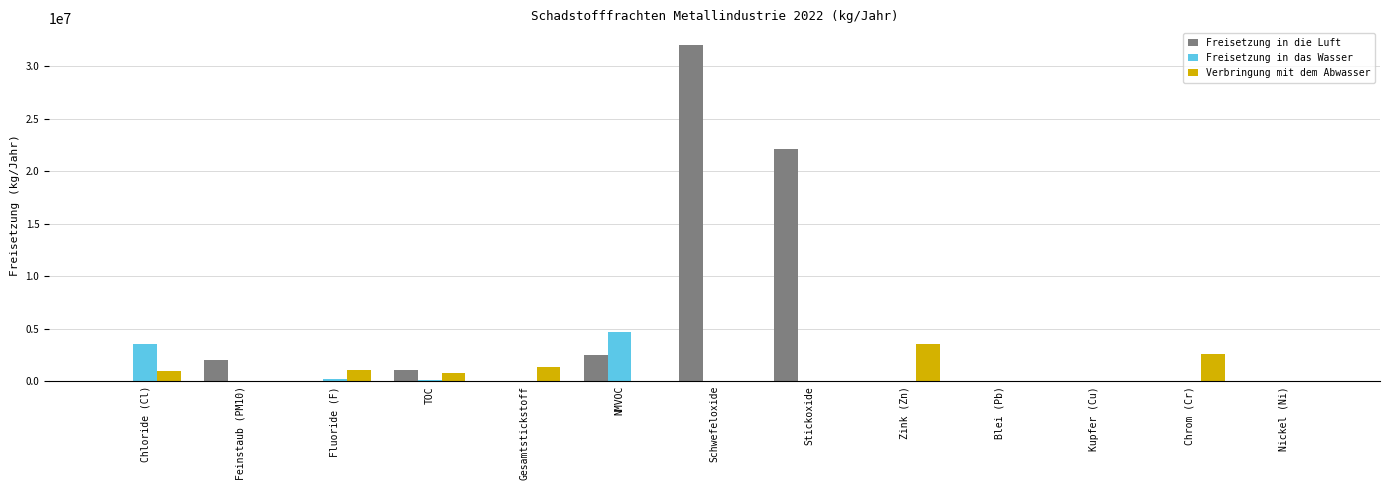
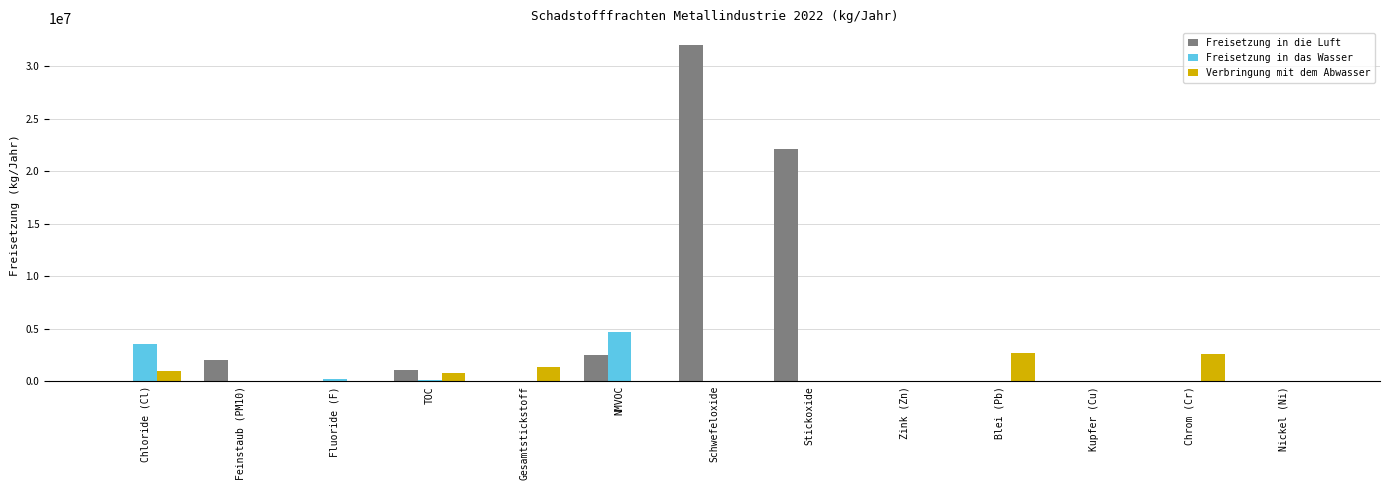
Verbringung mit dem Abwasser, Fluoride (F): 1000000 -> 0
Verbringung mit dem Abwasser, Zink (Zn): 3500000 -> 0
Verbringung mit dem Abwasser, Blei (Pb): 0 -> 2600000
